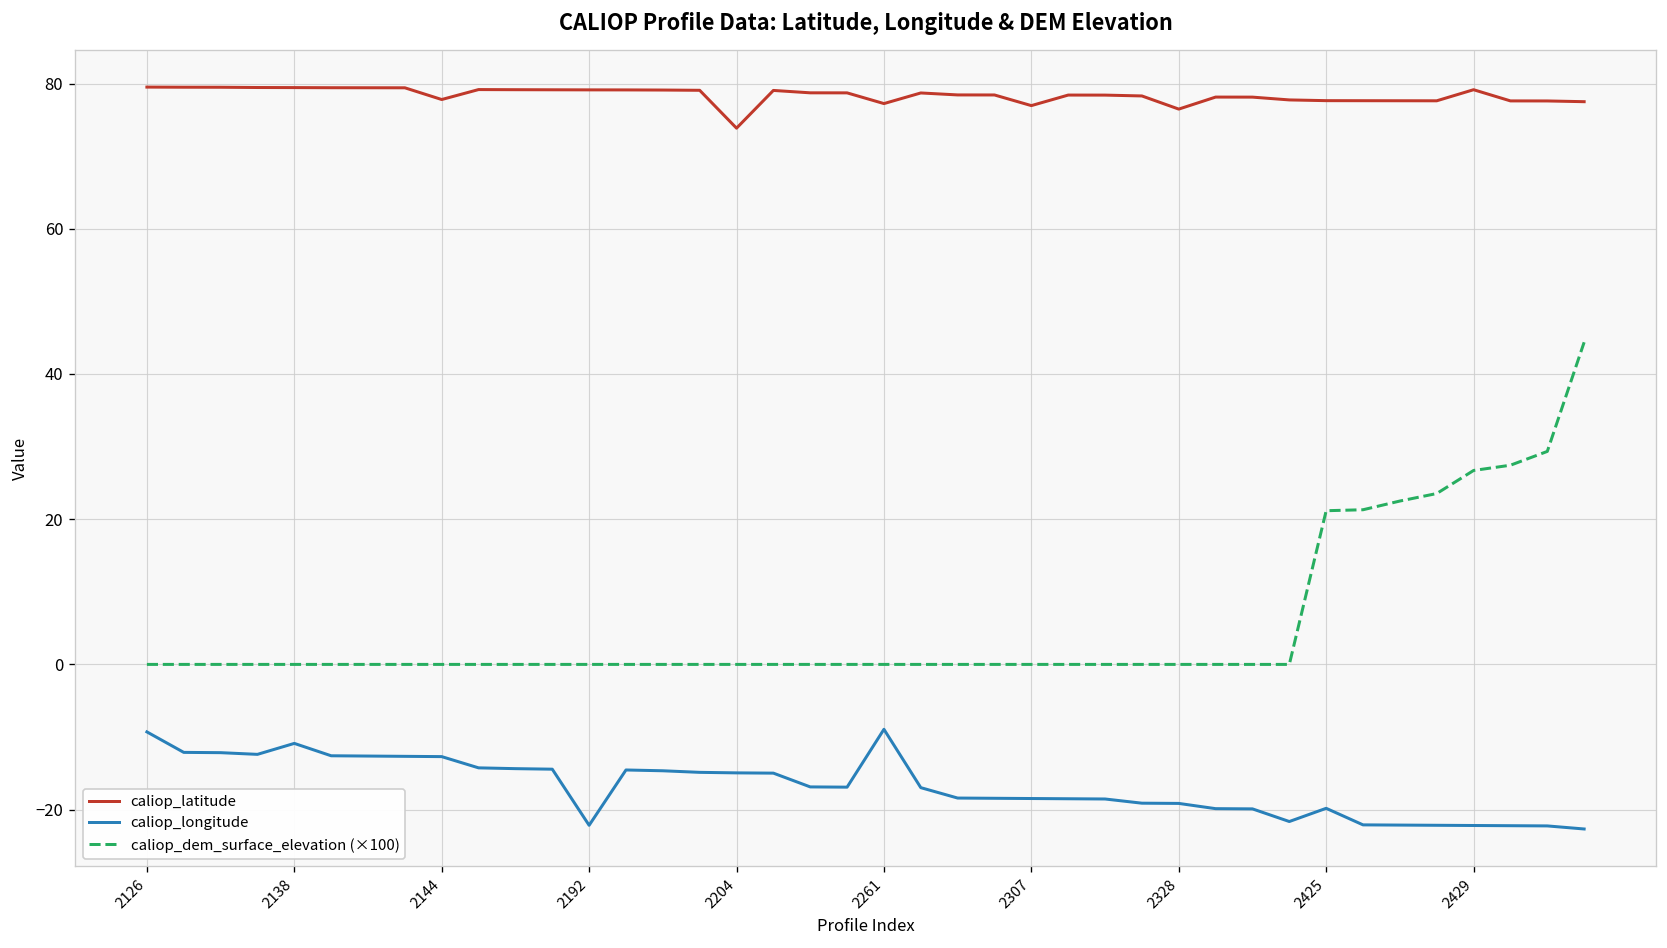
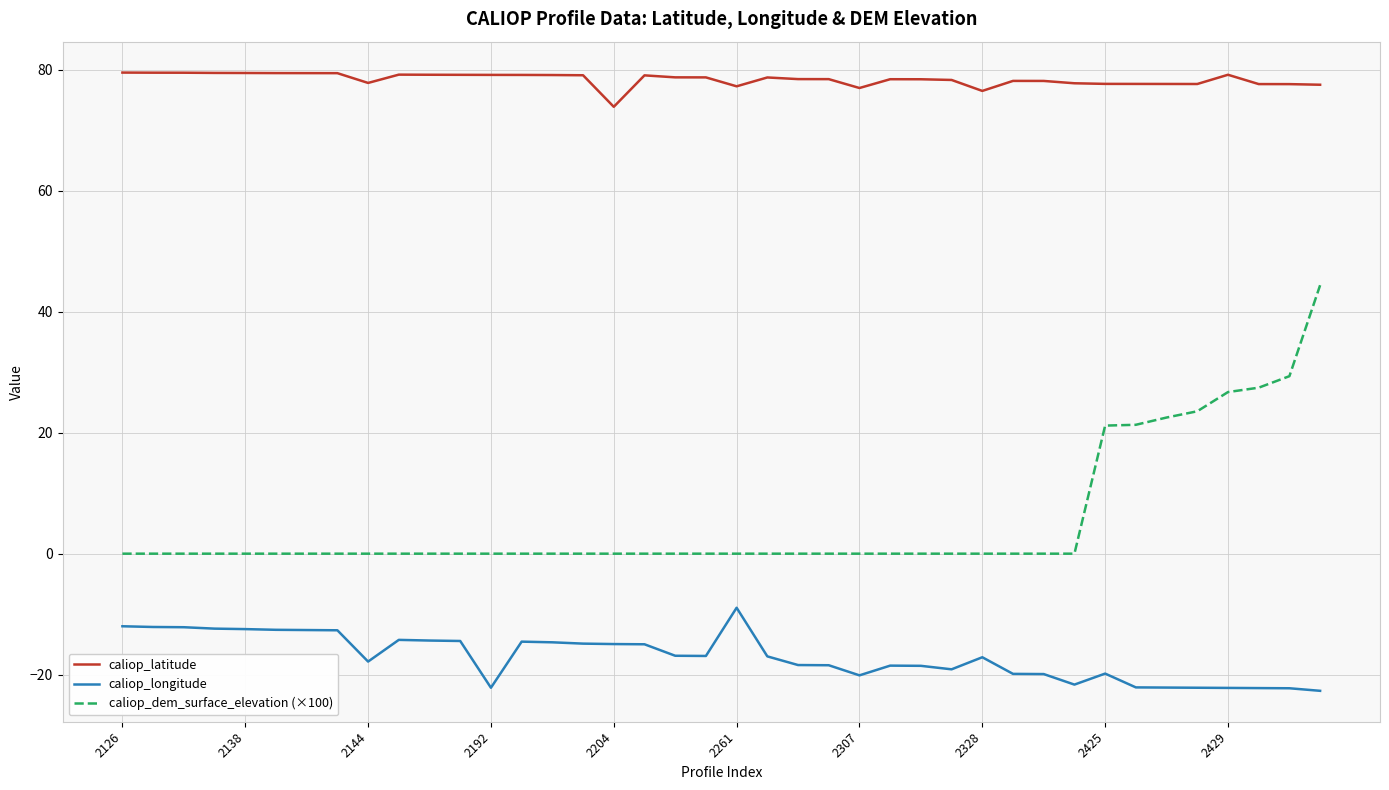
caliop_longitude, 2126: -9 -> -12
caliop_longitude, 2138: -11 -> -12
caliop_longitude, 2144: -13 -> -18
caliop_longitude, 2307: -18 -> -20
caliop_longitude, 2328: -19 -> -17
